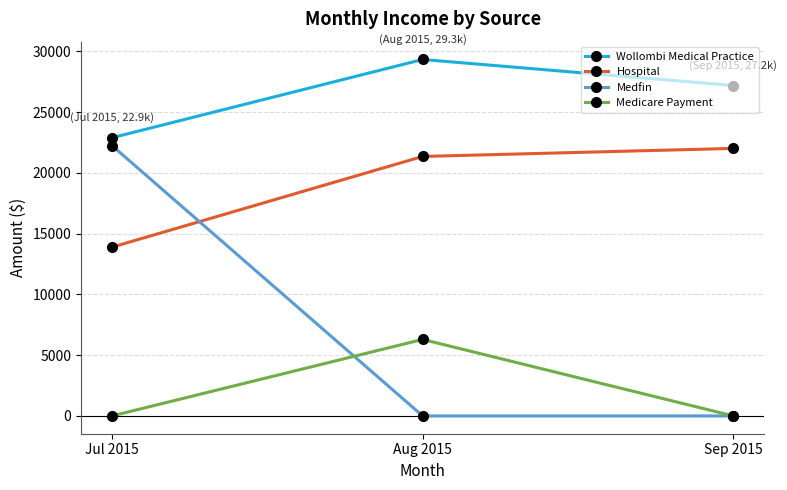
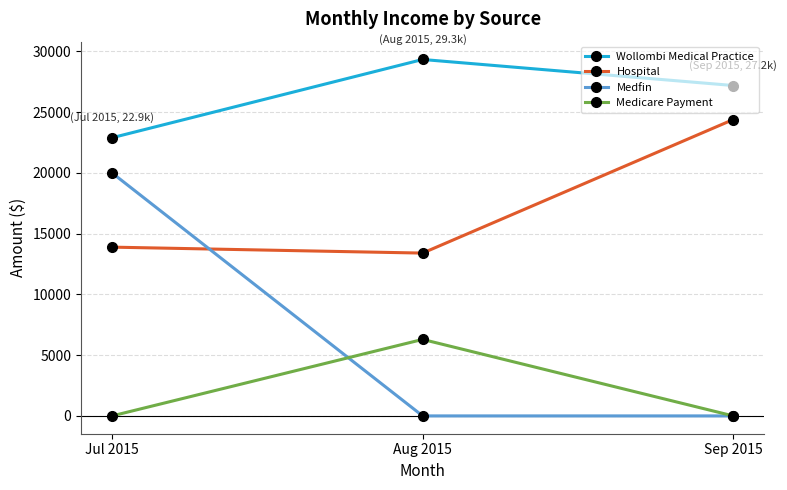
Medfin, Jul 2015: 22200 -> 20000
Hospital, Aug 2015: 21400 -> 13400
Hospital, Sep 2015: 22000 -> 24400
